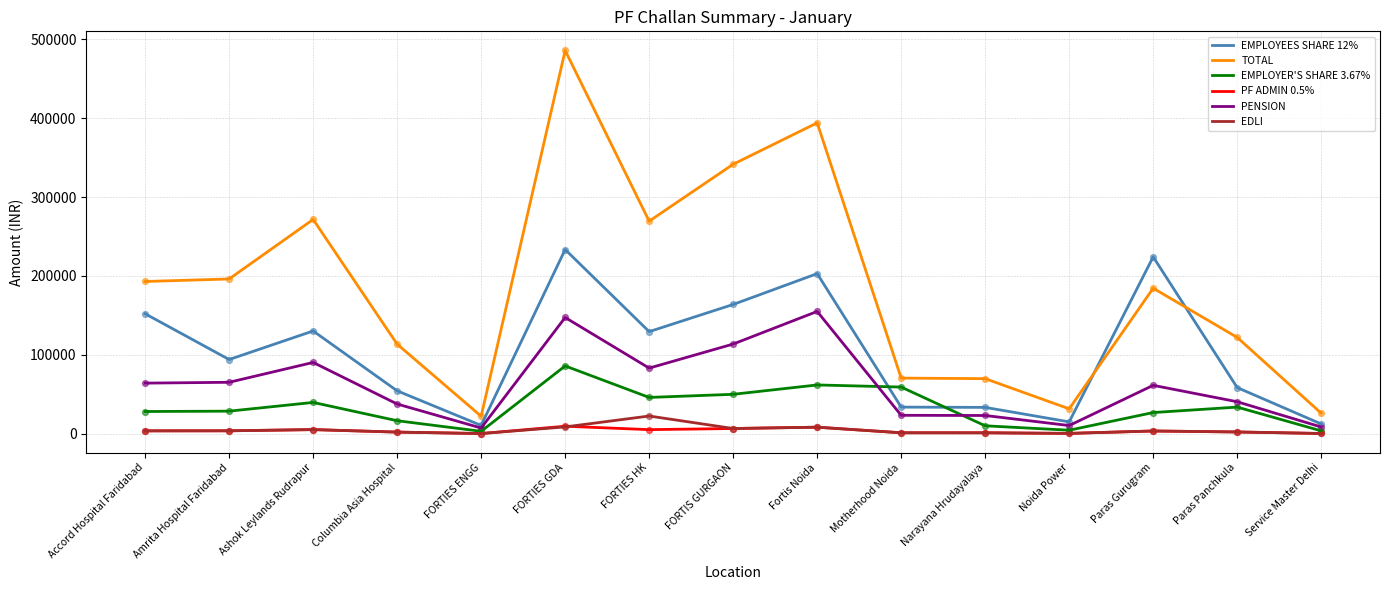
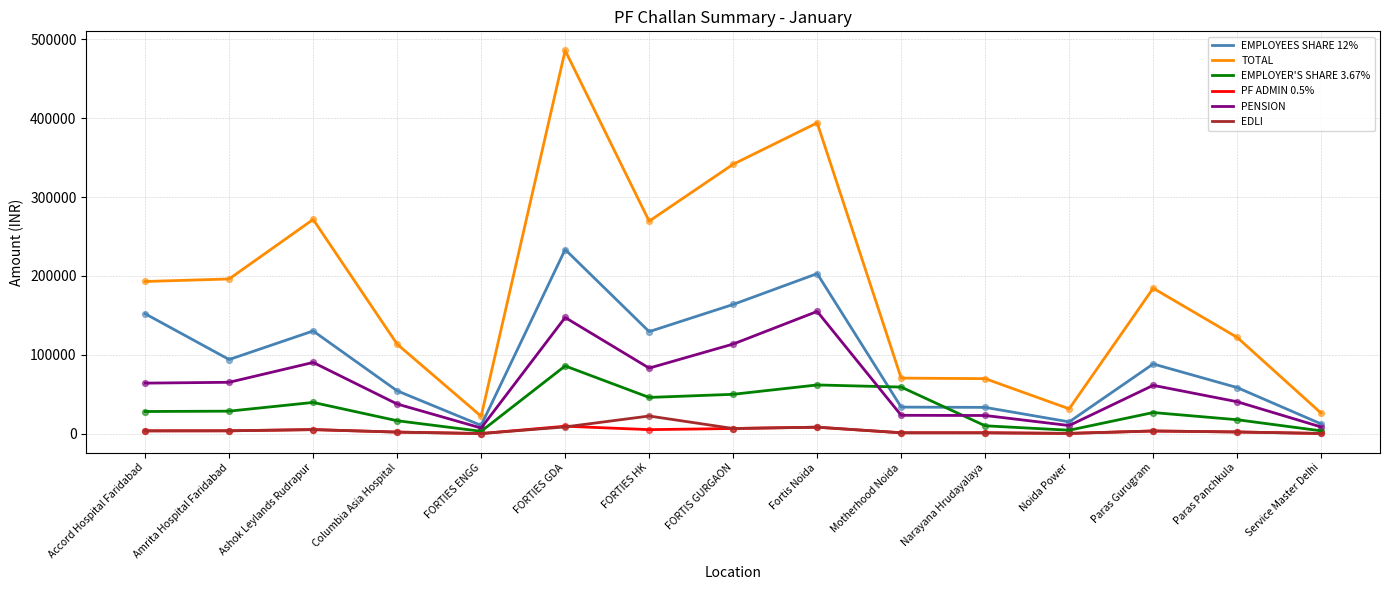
EMPLOYEES SHARE 12%, Paras Gurugram: 220000 -> 90000
EMPLOYER'S SHARE 3.67%, Paras Panchkula: 30000 -> 20000
